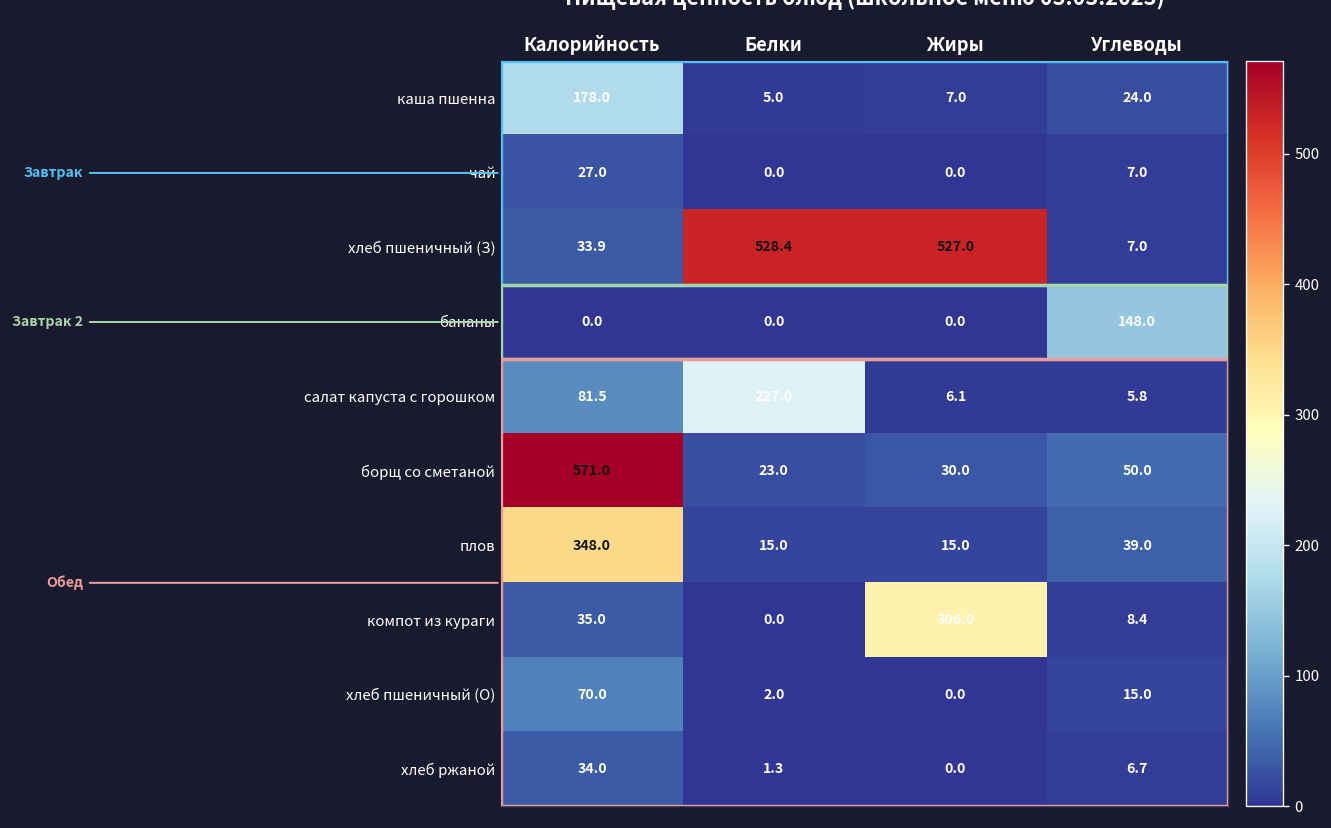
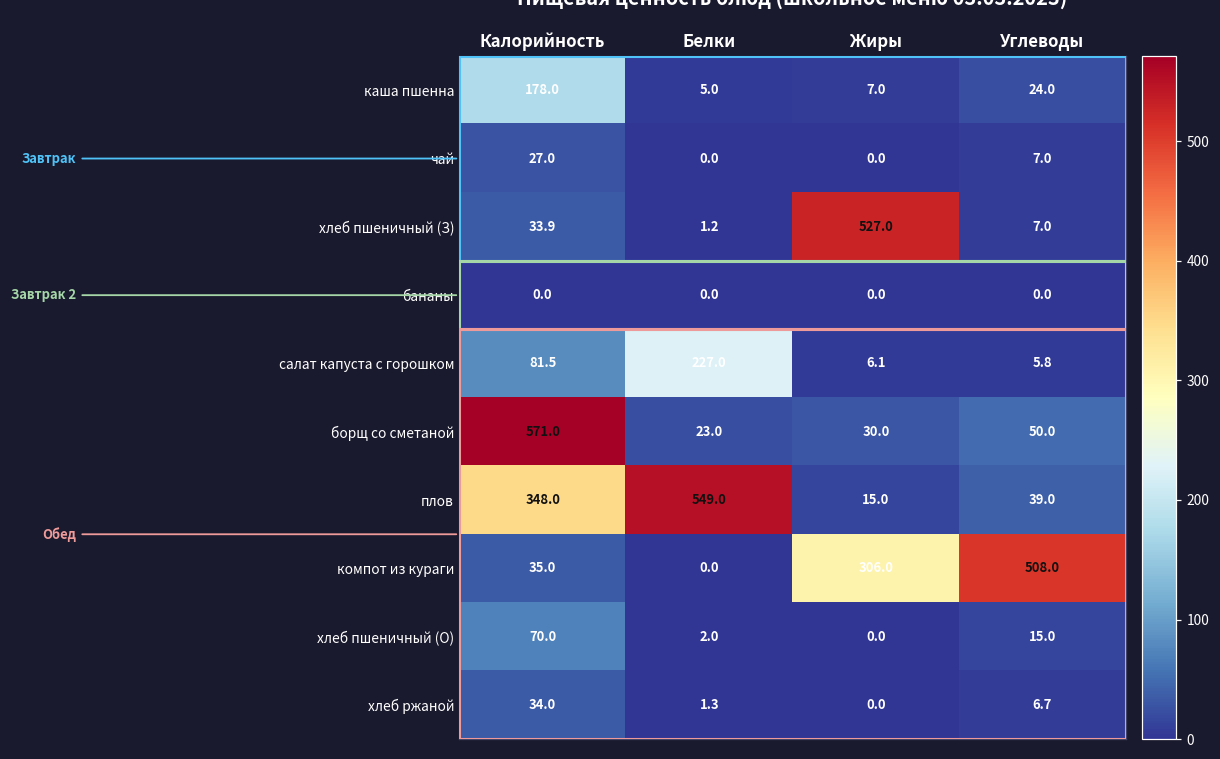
хлеб пшеничный (З), Белки: 528.4 -> 1.2
бананы, Углеводы: 148.0 -> 0.0
плов, Белки: 15.0 -> 549.0
компот из кураги, Углеводы: 8.4 -> 508.0
